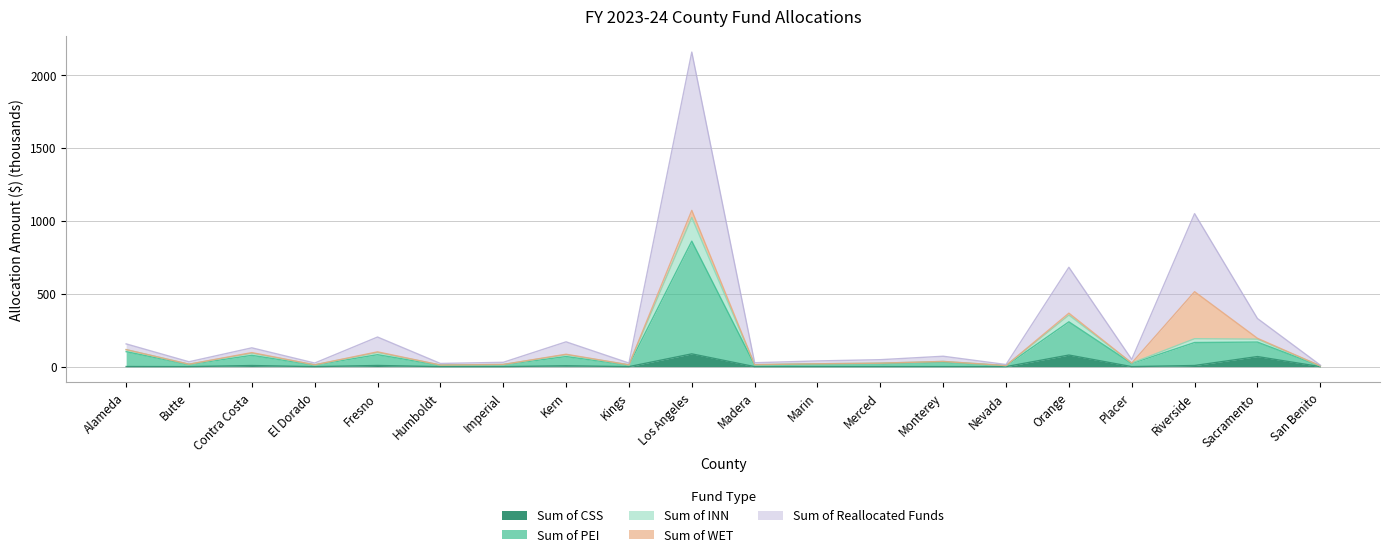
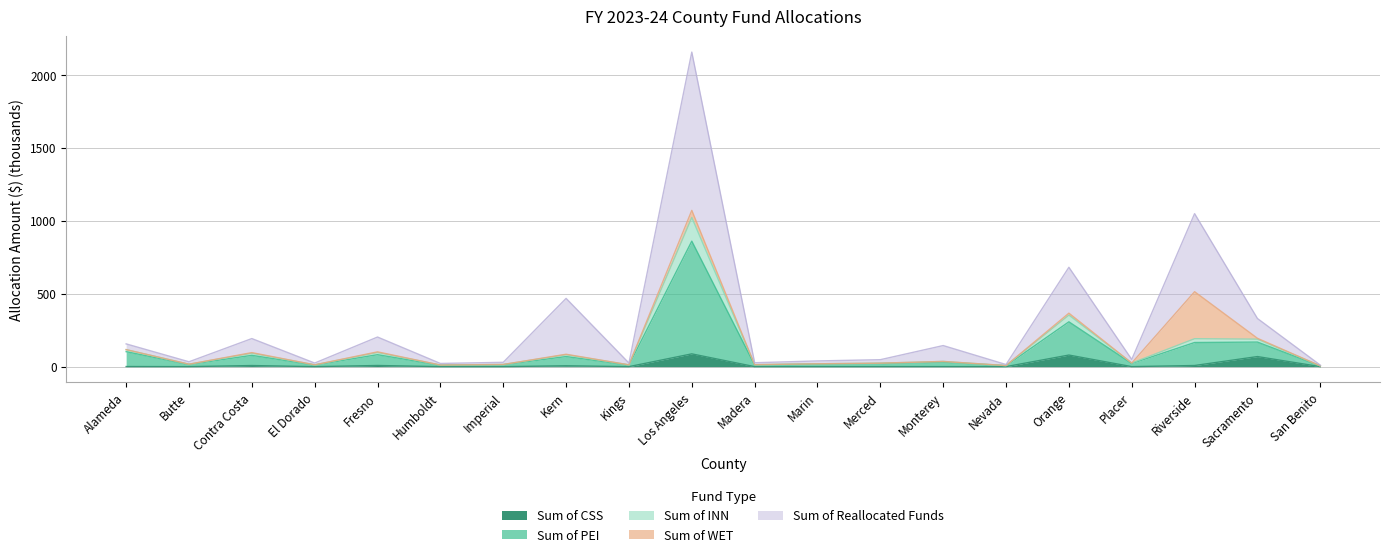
Sum of Reallocated Funds, Contra Costa: 30 -> 100
Sum of Reallocated Funds, Kern: 90 -> 380
Sum of Reallocated Funds, Monterey: 40 -> 110
